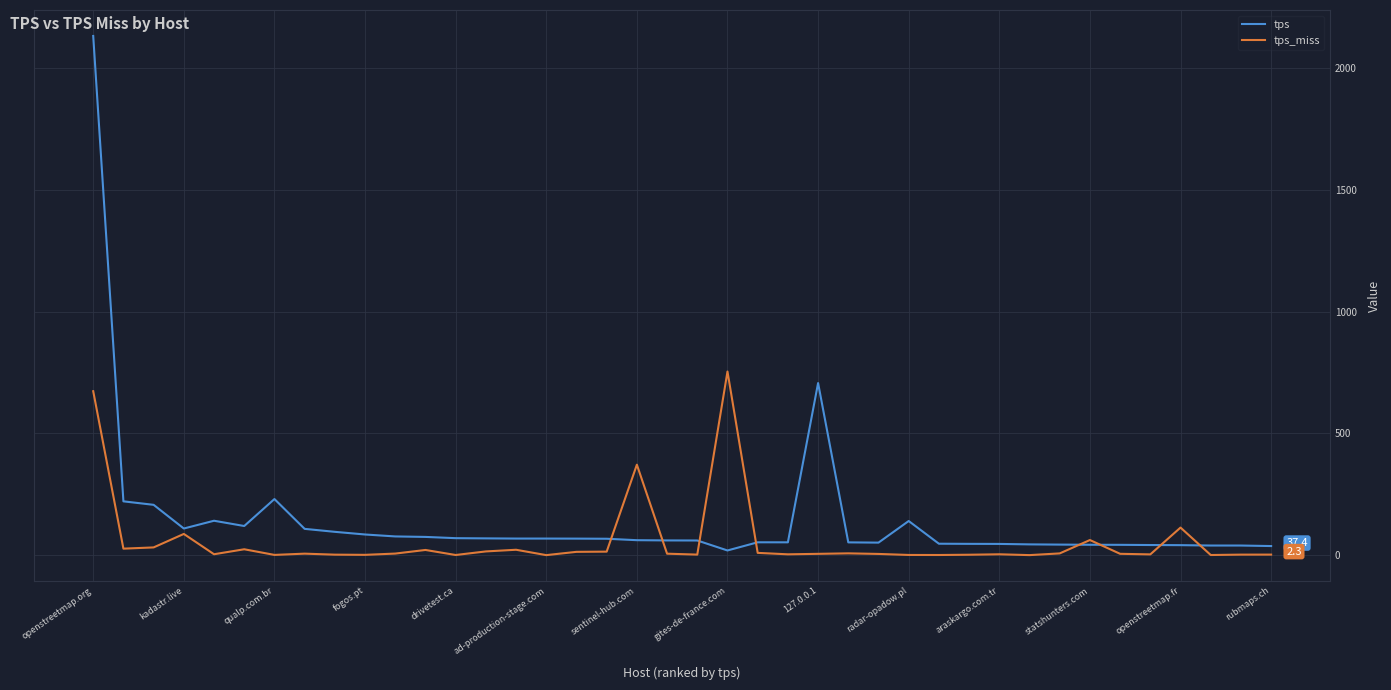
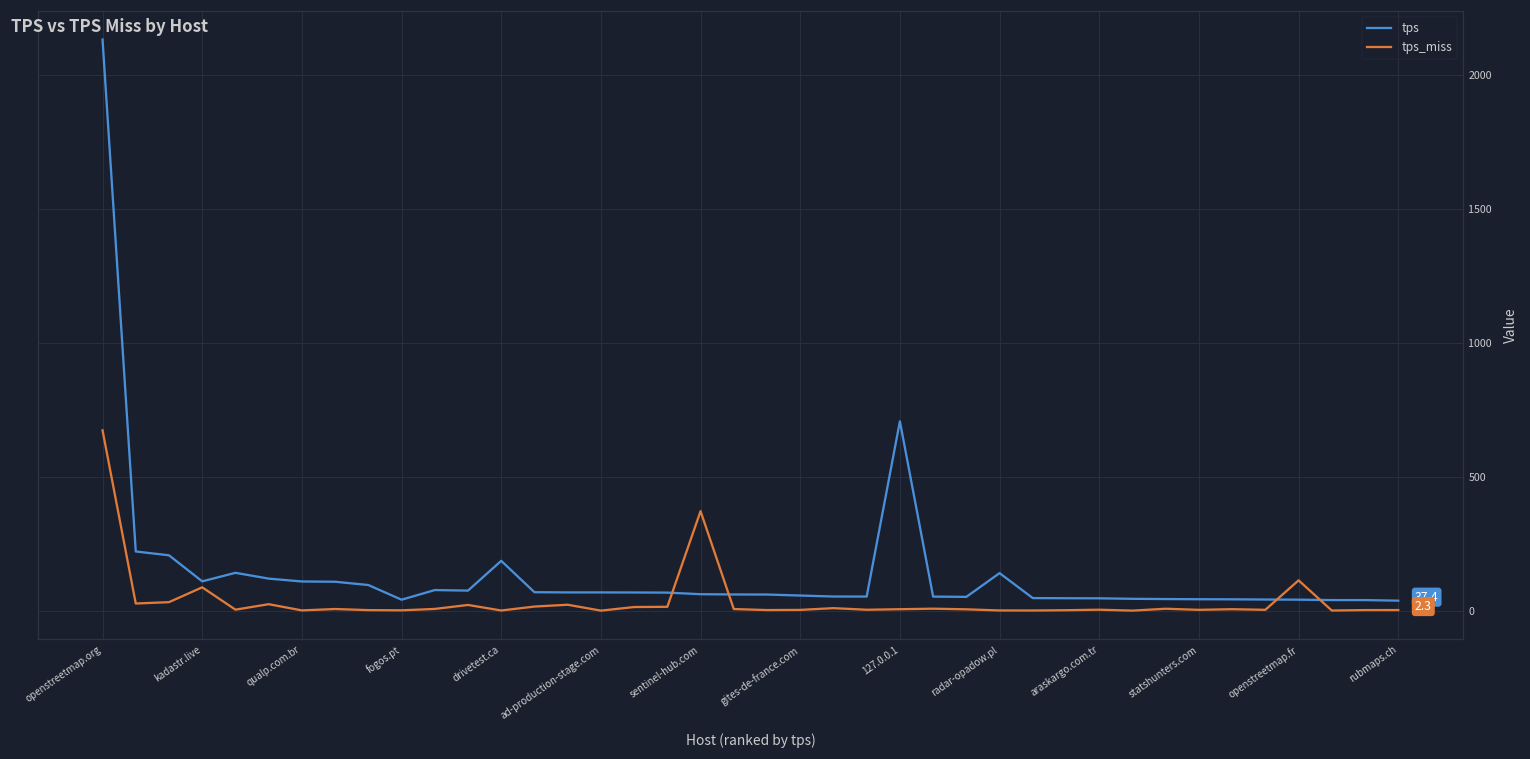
tps, qualp.com.br: 230 -> 110
tps, fogos.pt: 80 -> 40
tps, drivetest.ca: 70 -> 190
tps, gites-de-france.com: 20 -> 60
tps_miss, gites-de-france.com: 750 -> 0
tps_miss, statshunters.com: 60 -> 0
